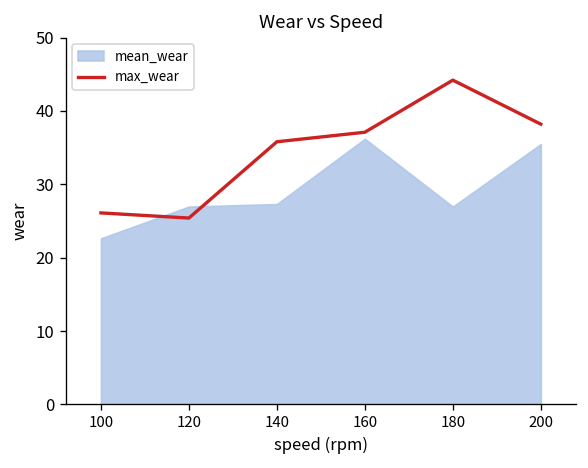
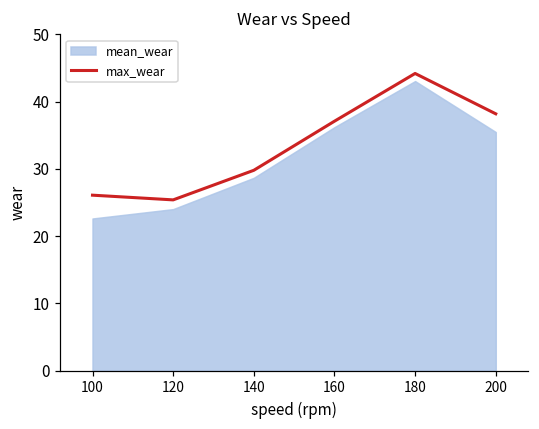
mean_wear, 120: 27 -> 24
max_wear, 140: 36 -> 30
mean_wear, 140: 27 -> 29
mean_wear, 180: 27 -> 43
